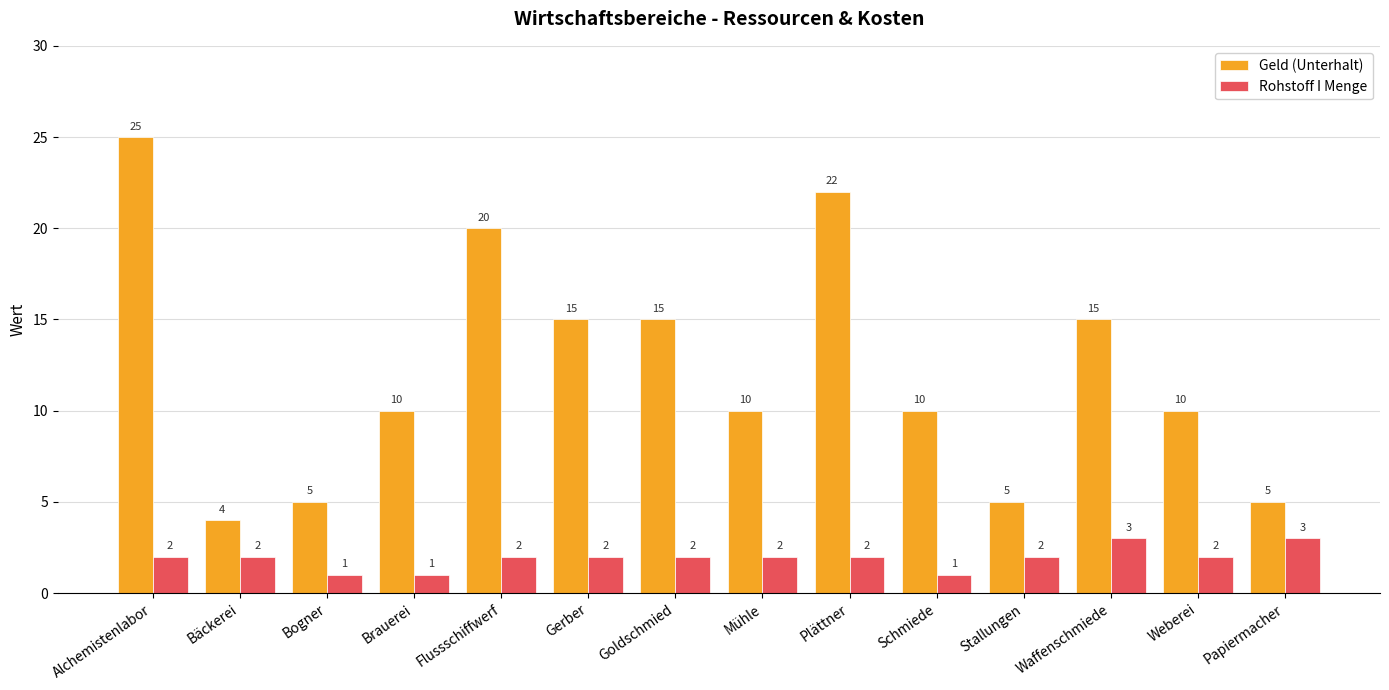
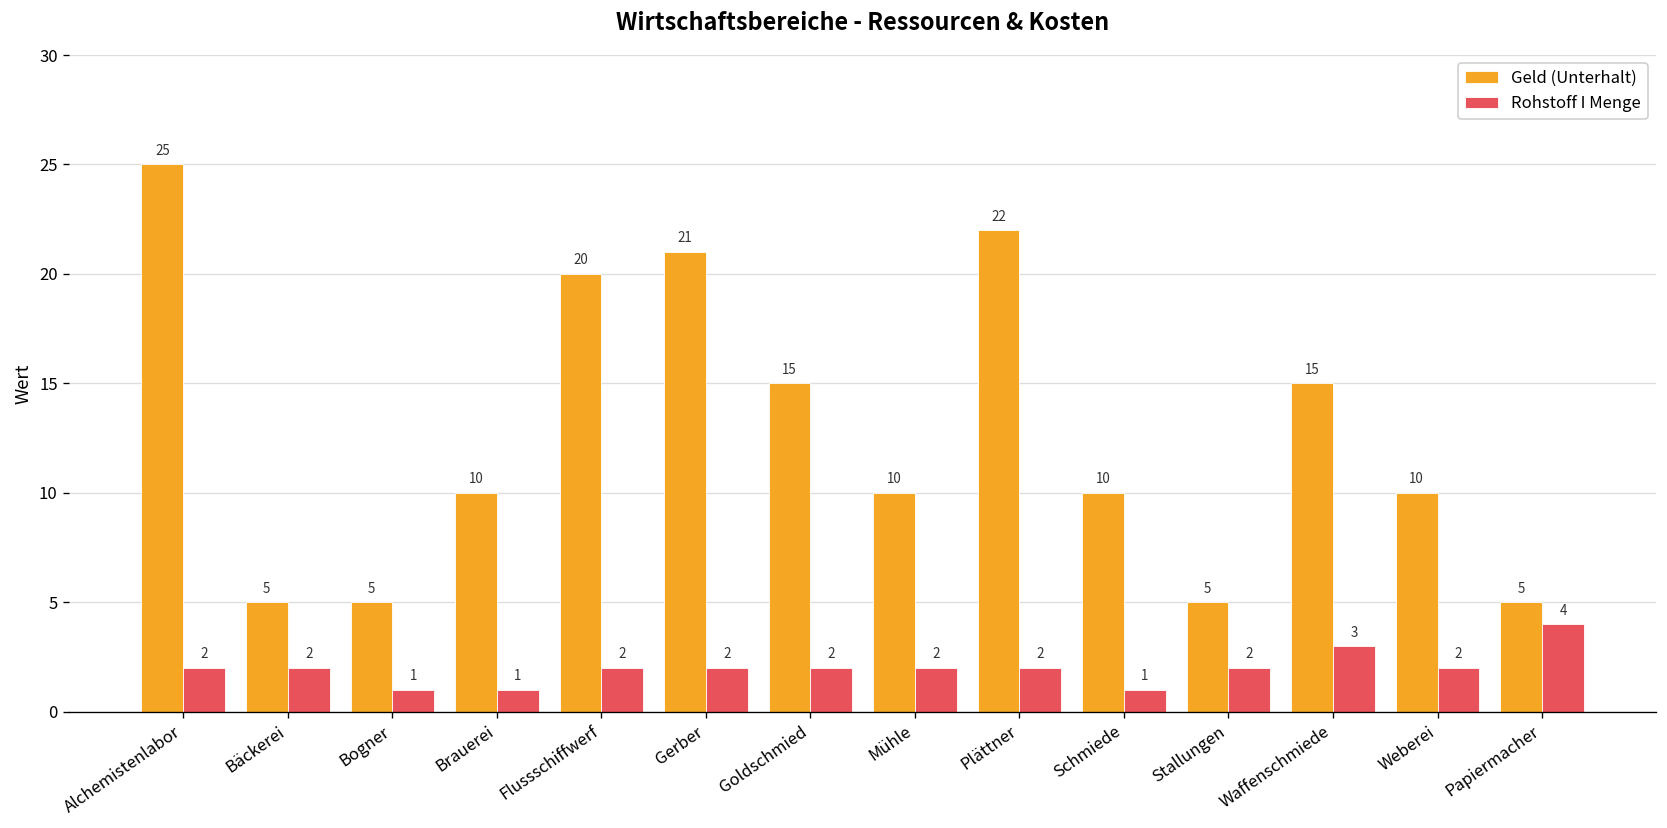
Geld (Unterhalt), Bäckerei: 4 -> 5
Geld (Unterhalt), Gerber: 15 -> 21
Rohstoff I Menge, Papiermacher: 3 -> 4
